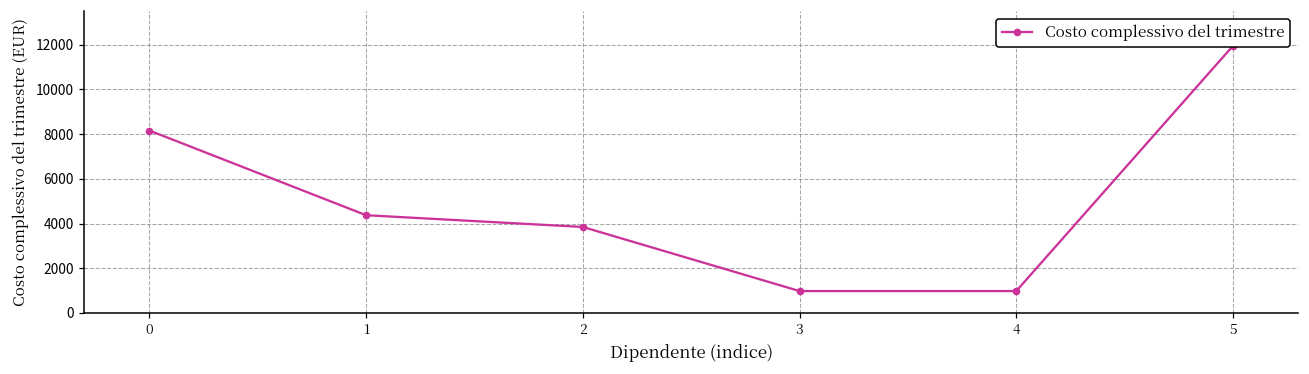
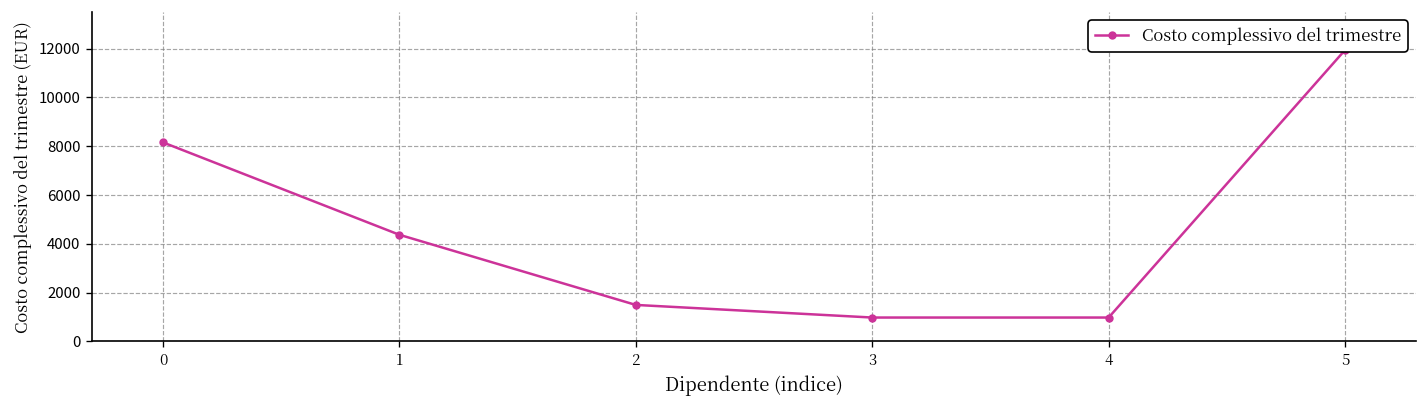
2: 3800 -> 1500
